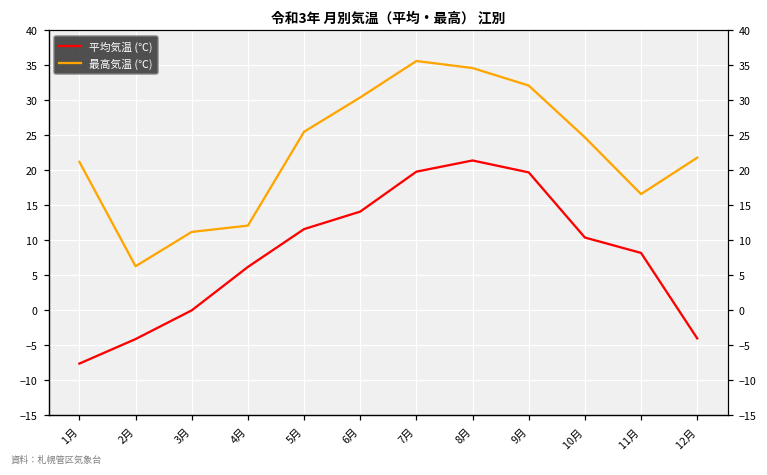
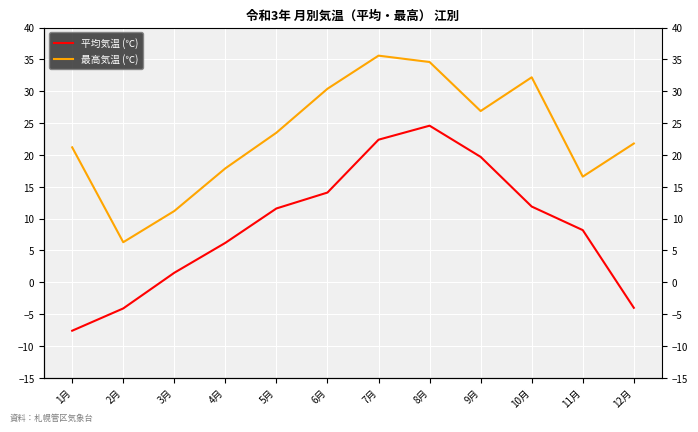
平均気温 (℃), 3月: 0 -> 2
最高気温 (℃), 4月: 12 -> 18
最高気温 (℃), 5月: 26 -> 24
平均気温 (℃), 7月: 20 -> 22
平均気温 (℃), 8月: 21 -> 25
最高気温 (℃), 9月: 32 -> 27
平均気温 (℃), 10月: 10 -> 12
最高気温 (℃), 10月: 25 -> 32
